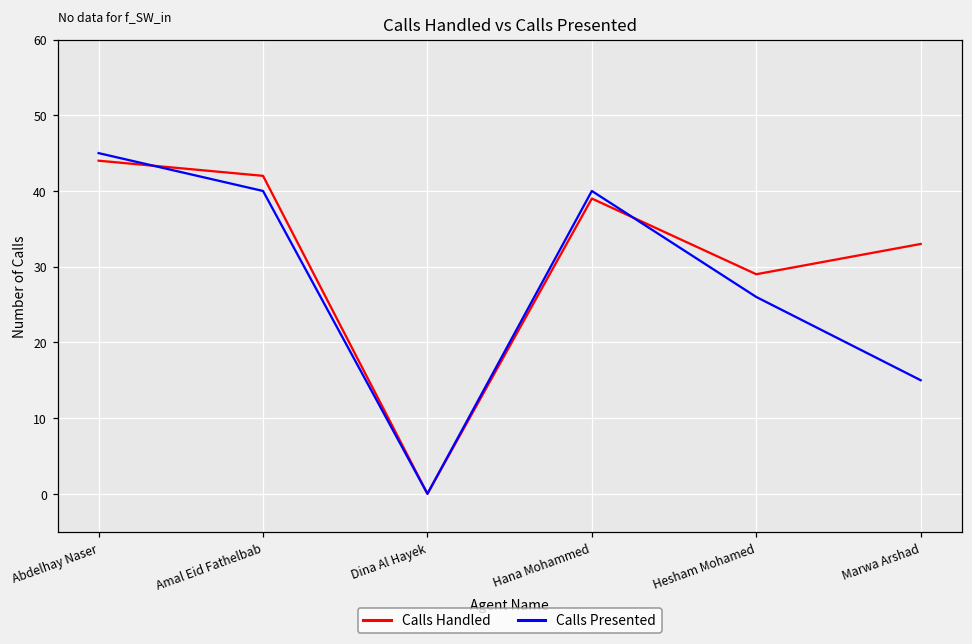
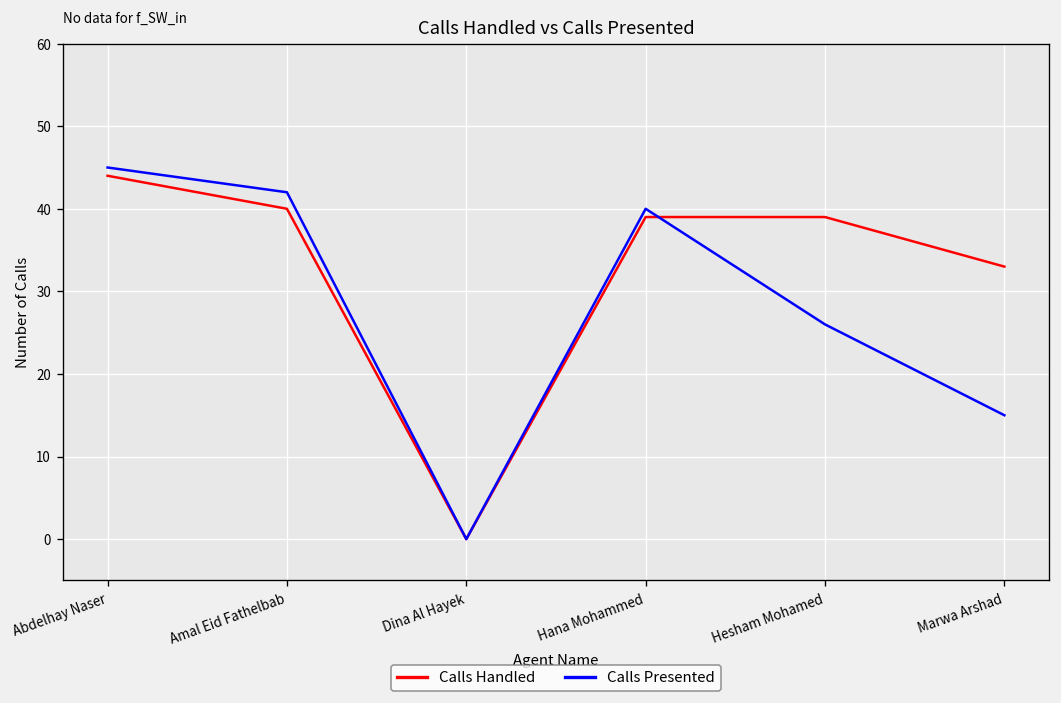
Calls Handled, Amal Eid Fathelbab: 42 -> 40
Calls Presented, Amal Eid Fathelbab: 40 -> 42
Calls Handled, Hesham Mohamed: 29 -> 39
